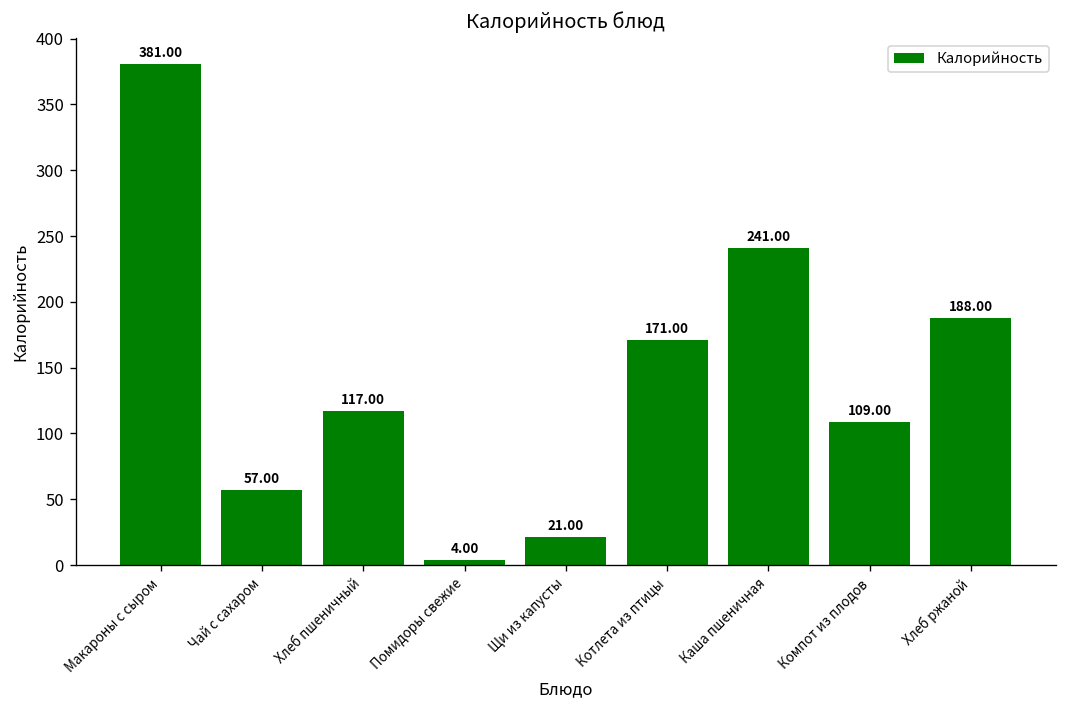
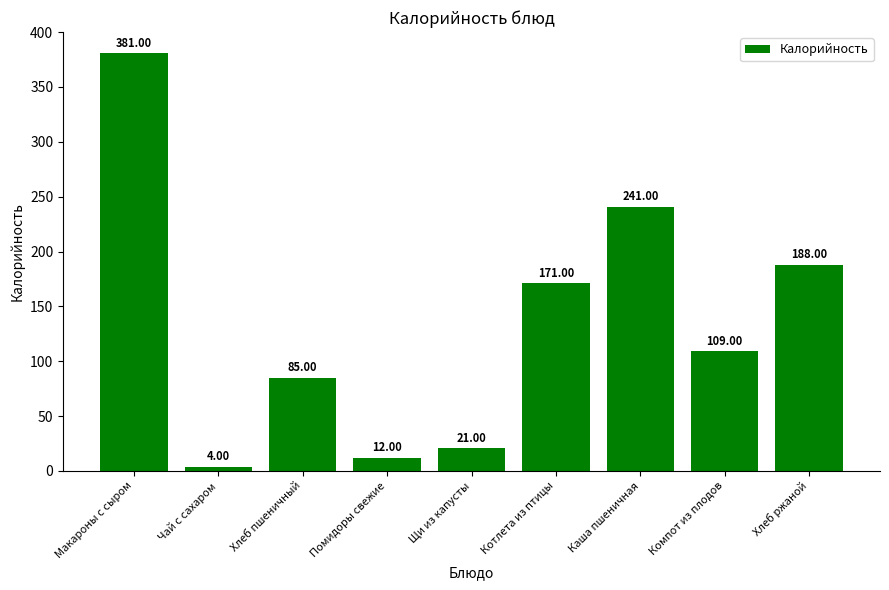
Чай с сахаром: 57.00 -> 4.00
Хлеб пшеничный: 117.00 -> 85.00
Помидоры свежие: 4.00 -> 12.00
